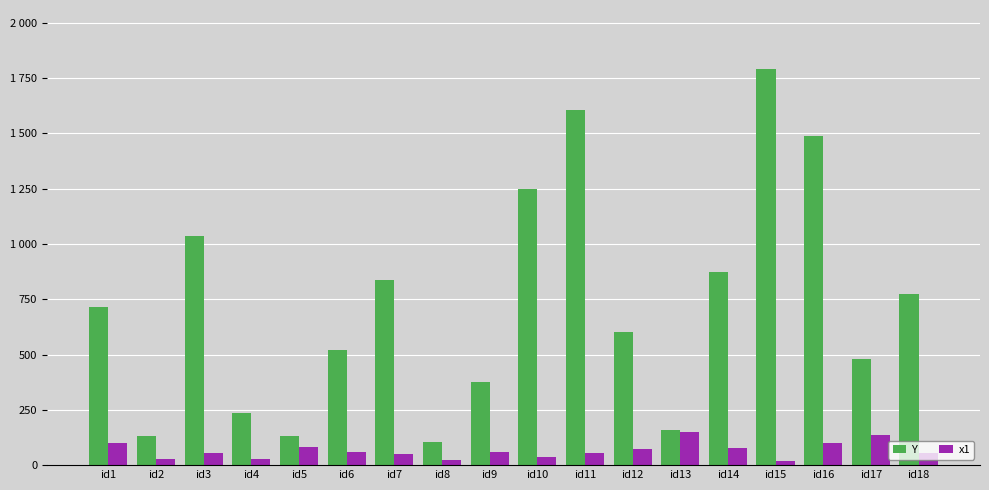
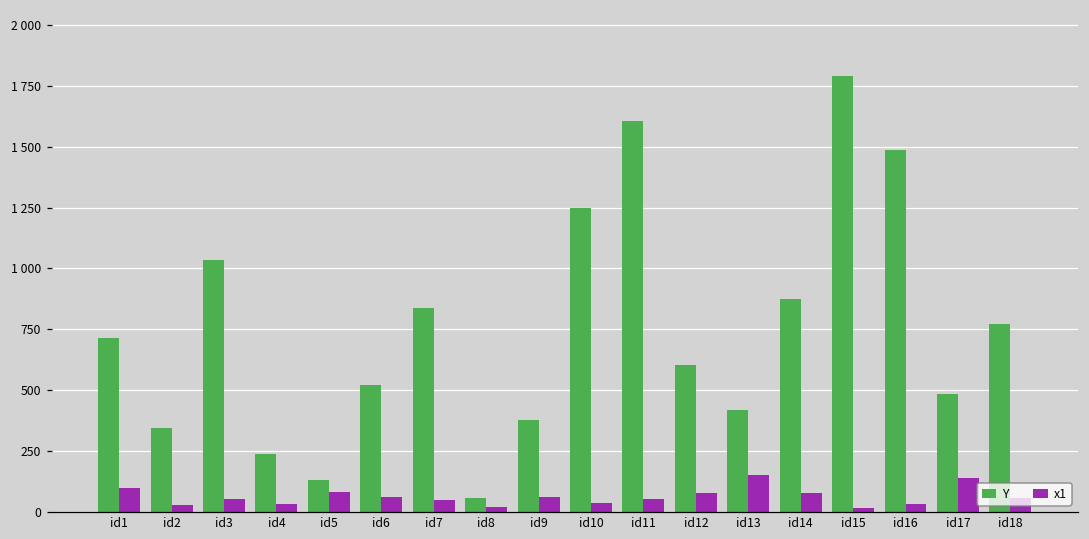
Y, id2: 130 -> 350
Y, id8: 110 -> 60
Y, id13: 160 -> 420
x1, id16: 100 -> 30
